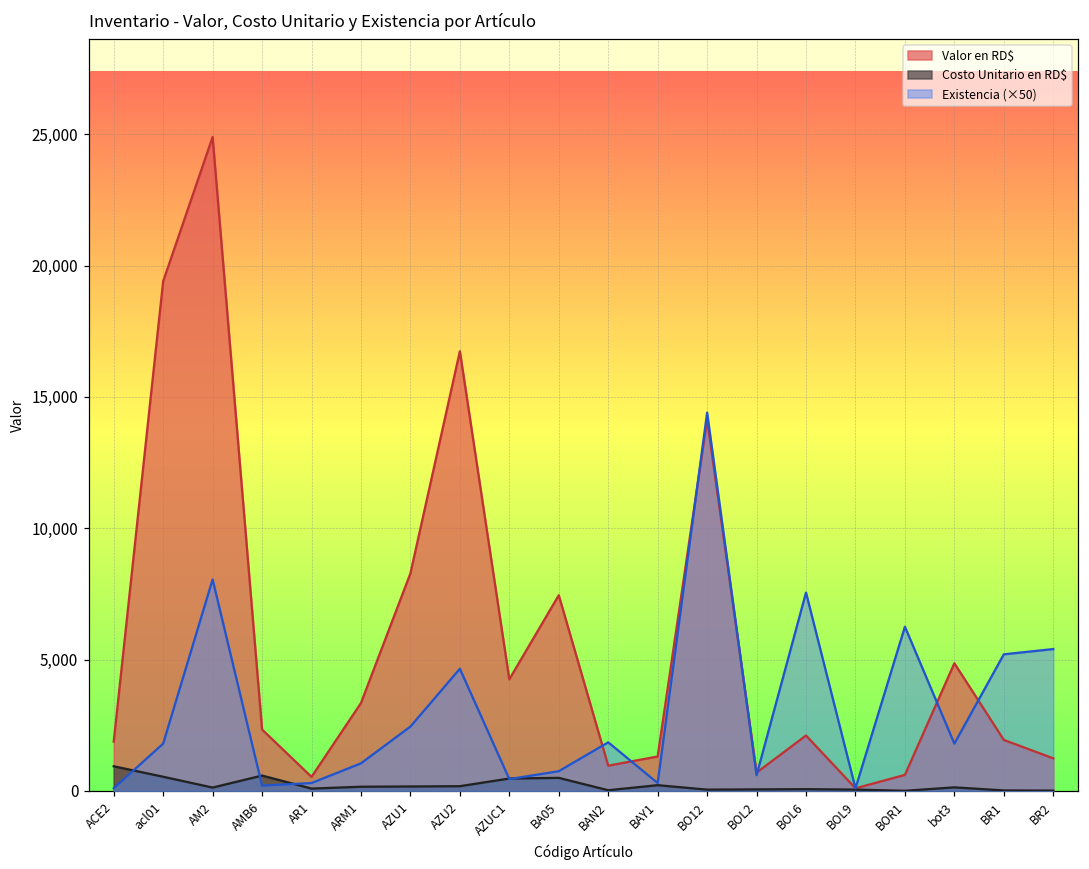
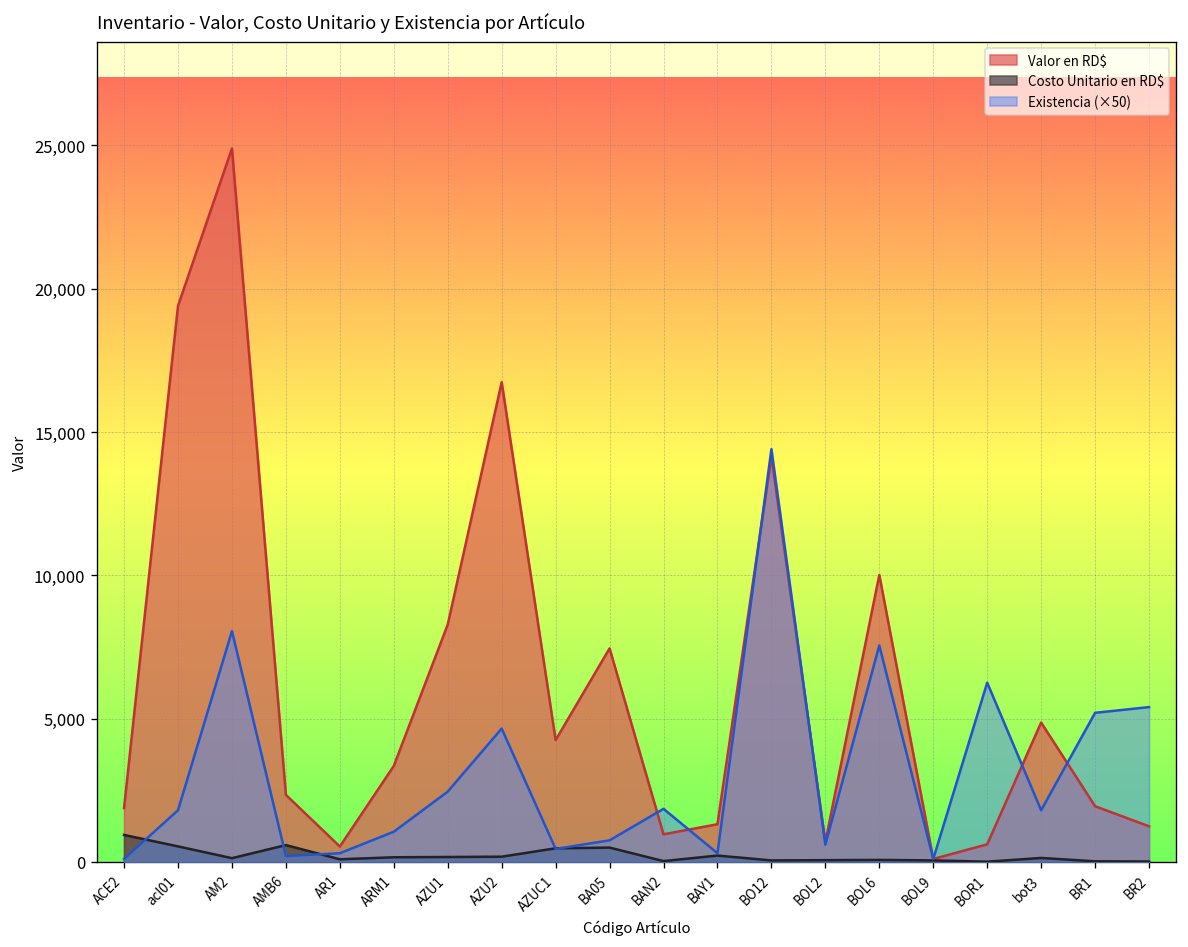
Valor en RD$, BOL6: 2,100 -> 10,000
